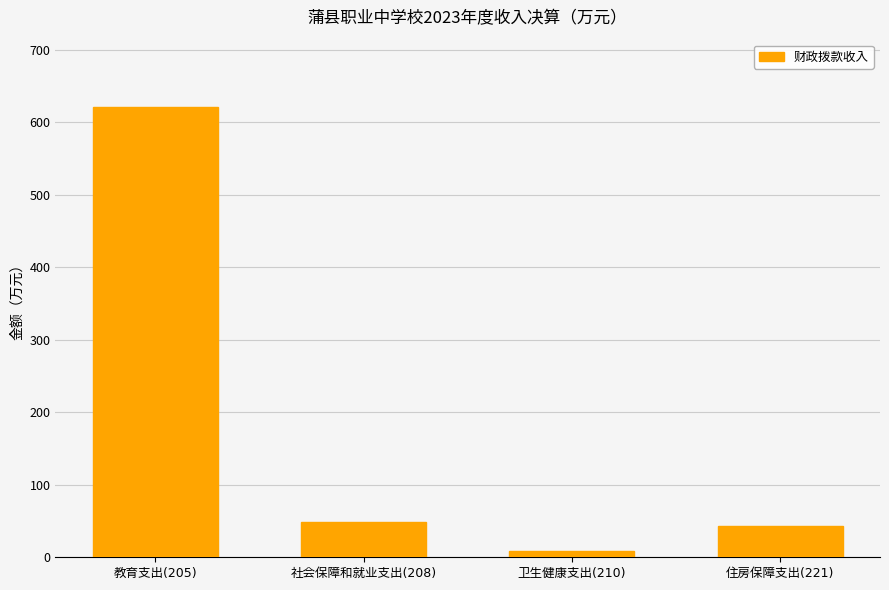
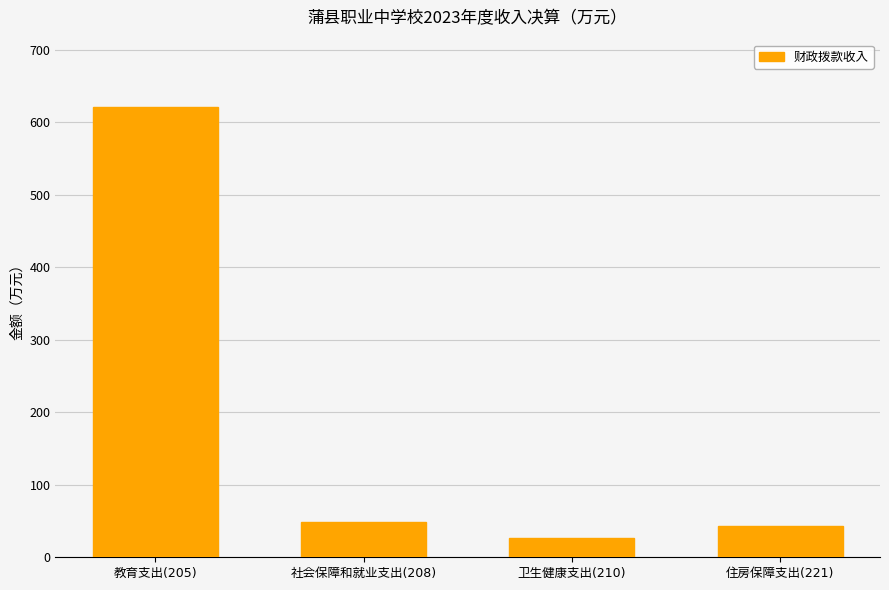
卫生健康支出(210): 10 -> 30
